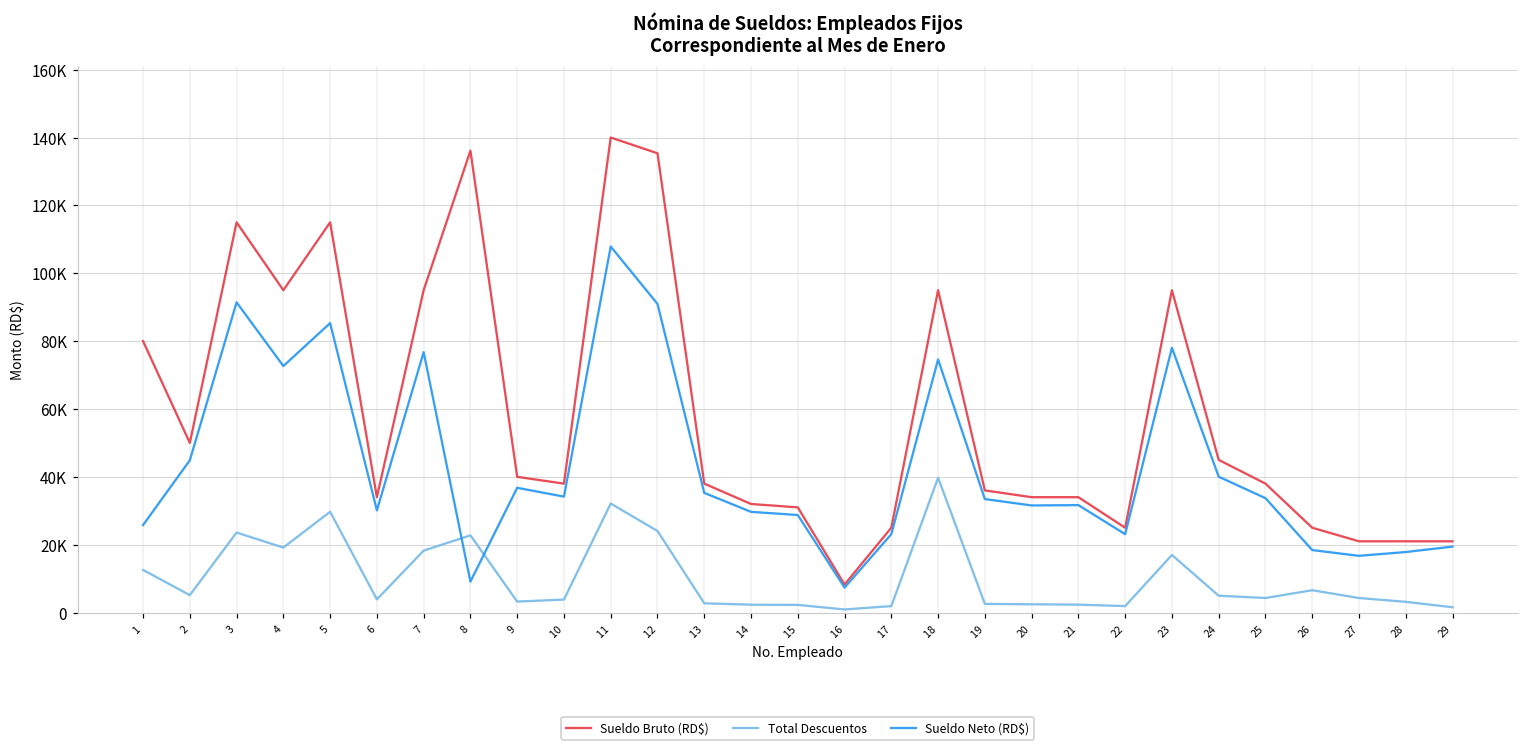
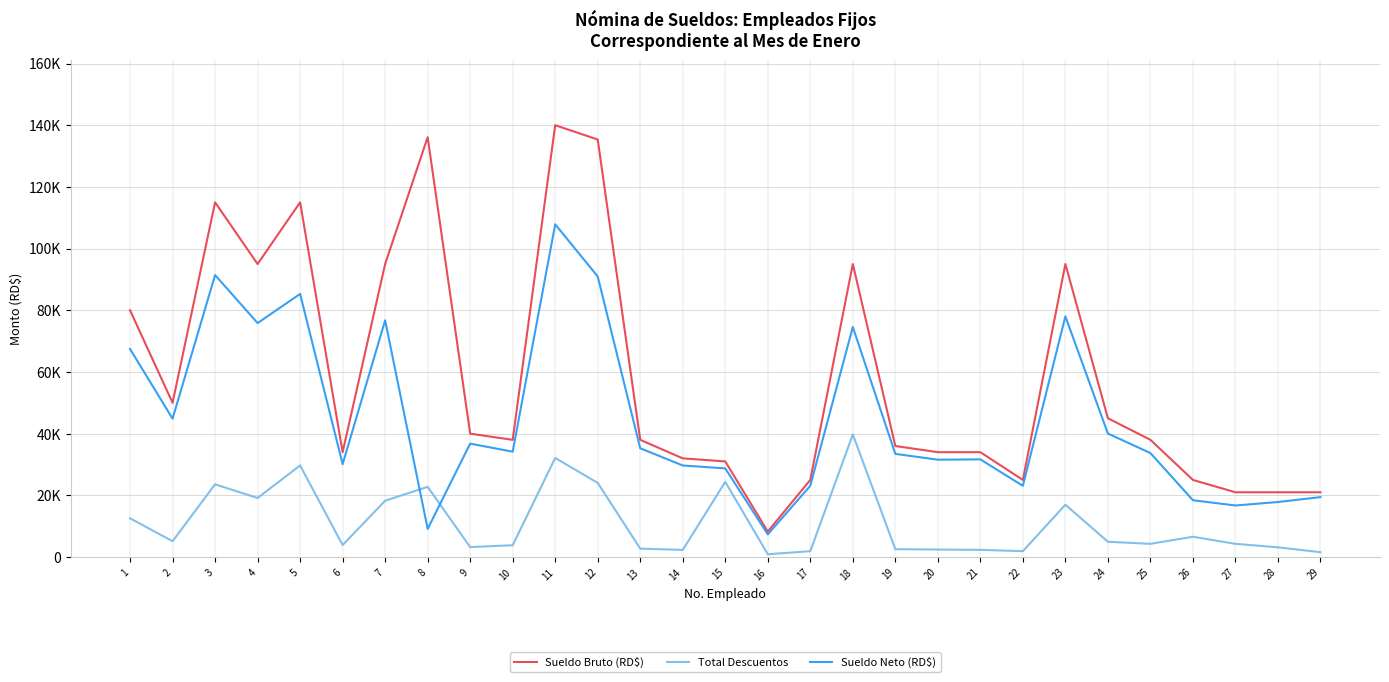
Sueldo Neto (RD$), 1: 26000 -> 67000
Sueldo Neto (RD$), 4: 73000 -> 76000
Total Descuentos, 15: 2000 -> 24000
